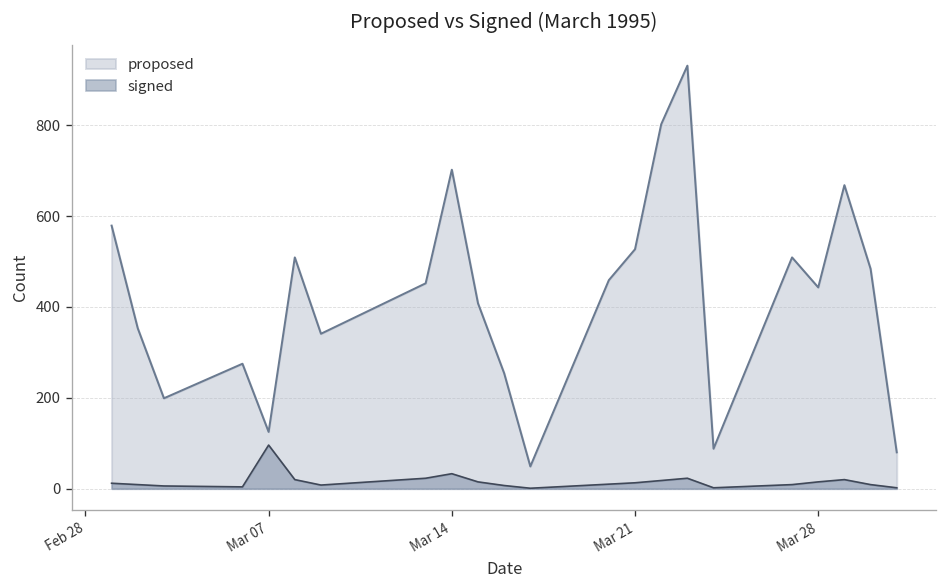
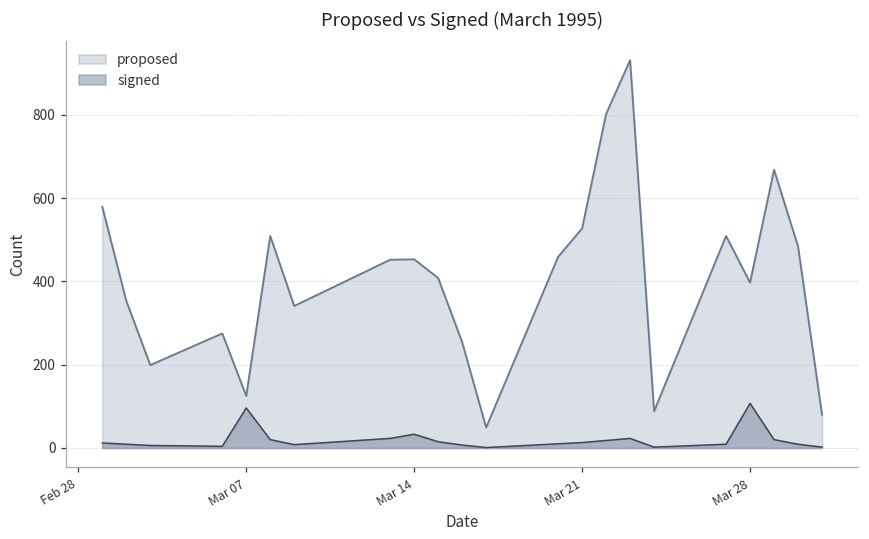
proposed, Mar 14: 700 -> 450
proposed, Mar 28: 440 -> 400
signed, Mar 28: 20 -> 110
